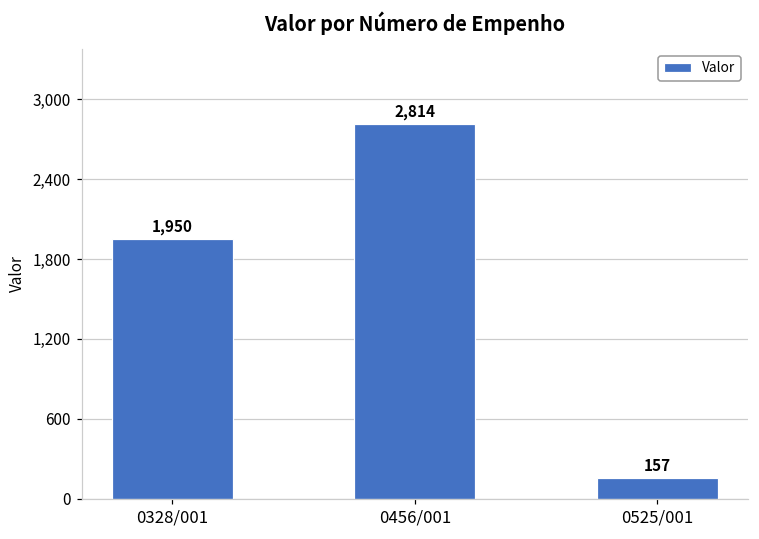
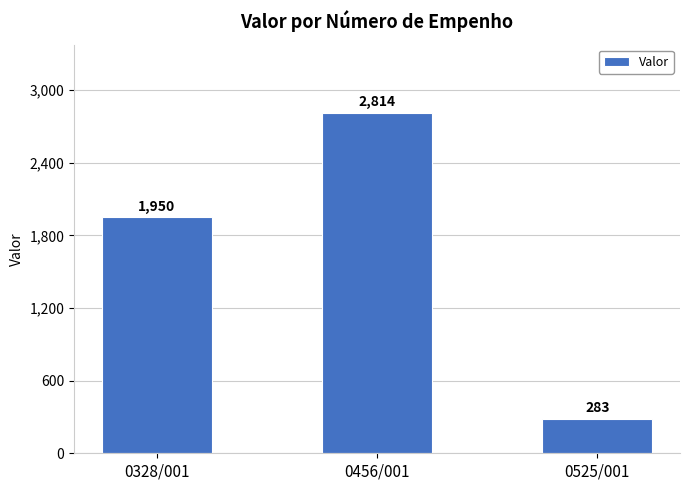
0525/001: 157 -> 283
